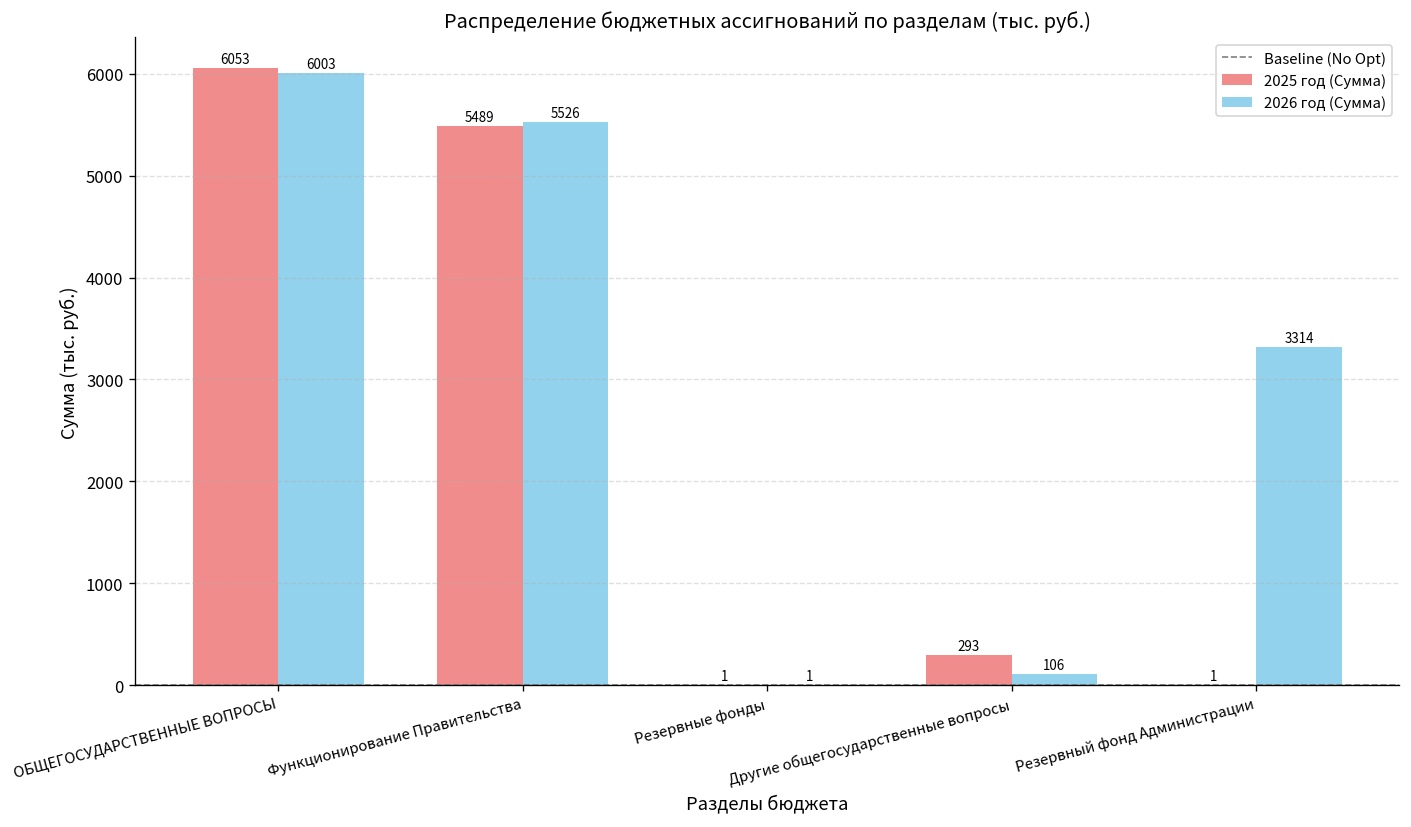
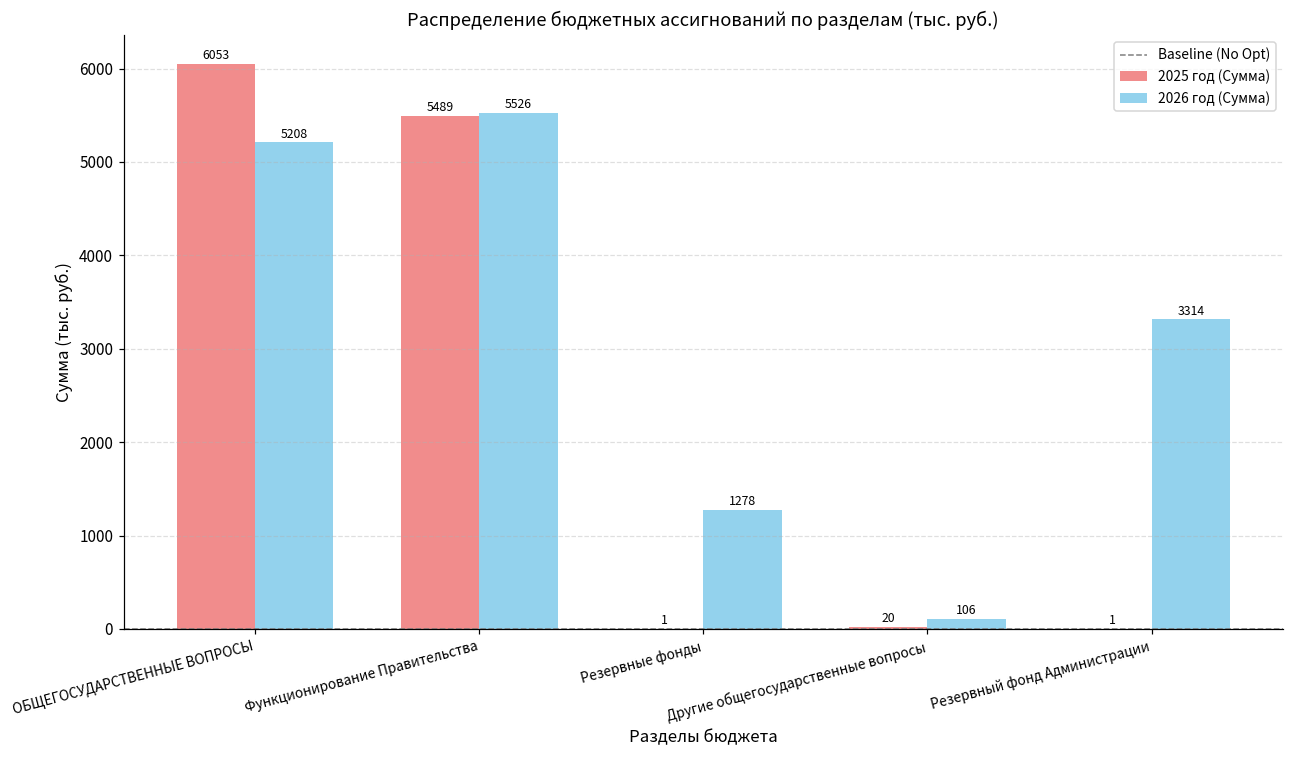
2026 год (Сумма), ОБЩЕГОСУДАРСТВЕННЫЕ ВОПРОСЫ: 6003 -> 5208
2026 год (Сумма), Резервные фонды: 1 -> 1278
2025 год (Сумма), Другие общегосударственные вопросы: 293 -> 20
